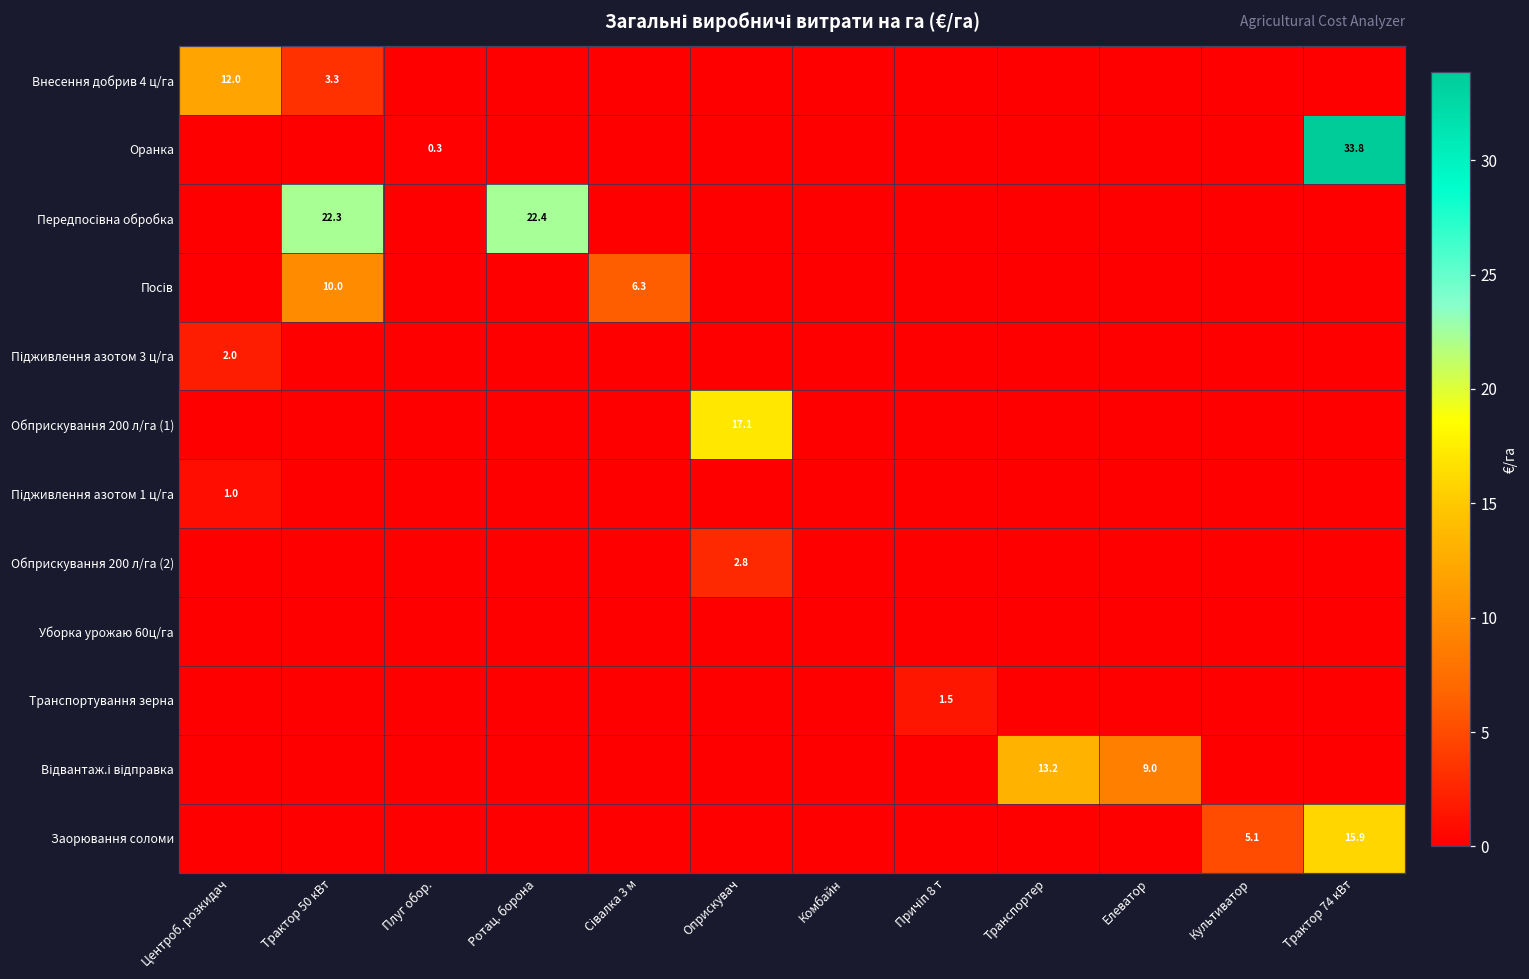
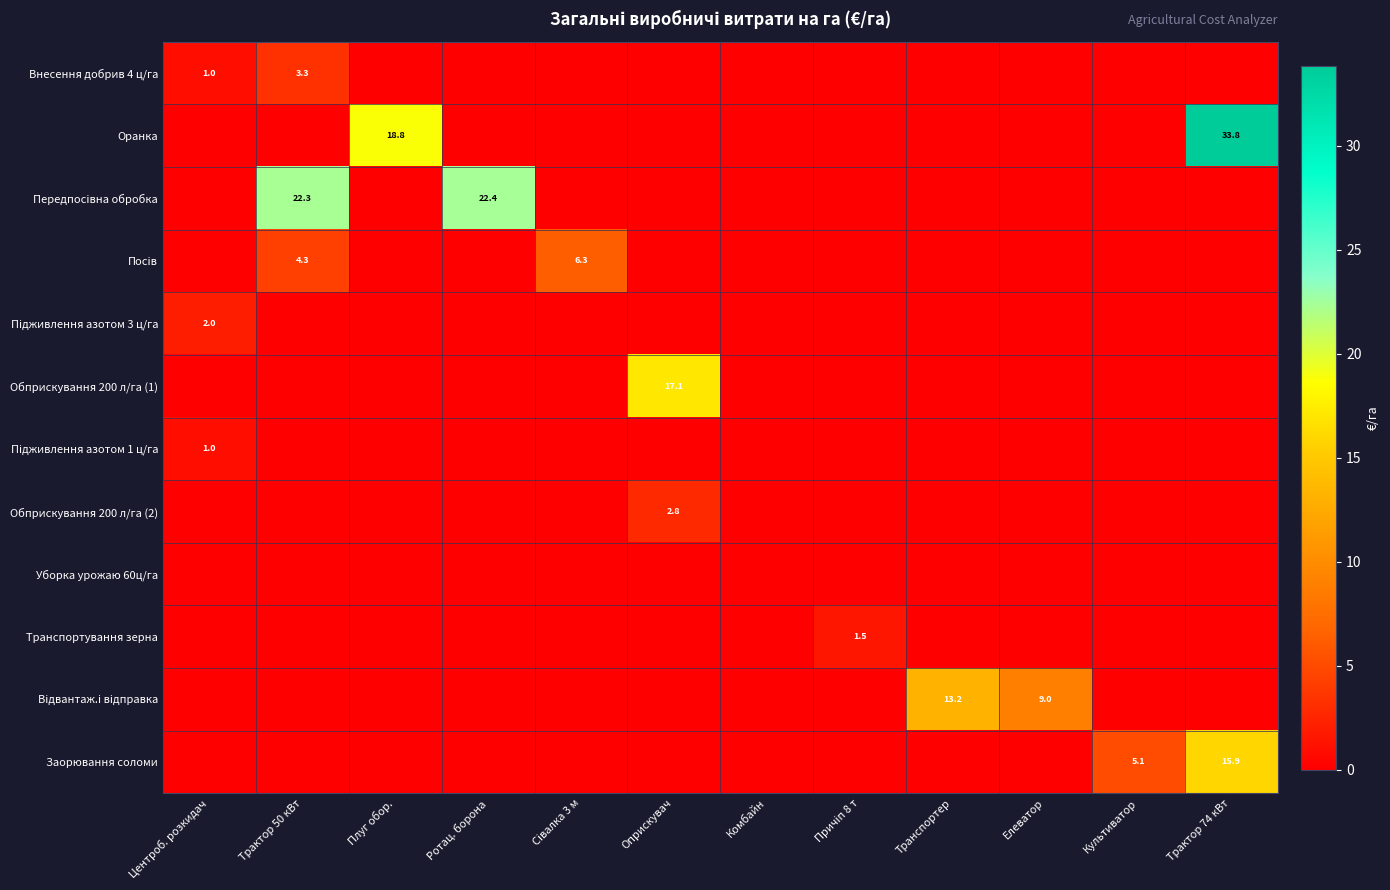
Внесення добрив 4 ц/га, Центроб. розкидач: 12.0 -> 1.0
Оранка, Плуг обор.: 0.3 -> 18.8
Посів, Трактор 50 кВт: 10.0 -> 4.3
